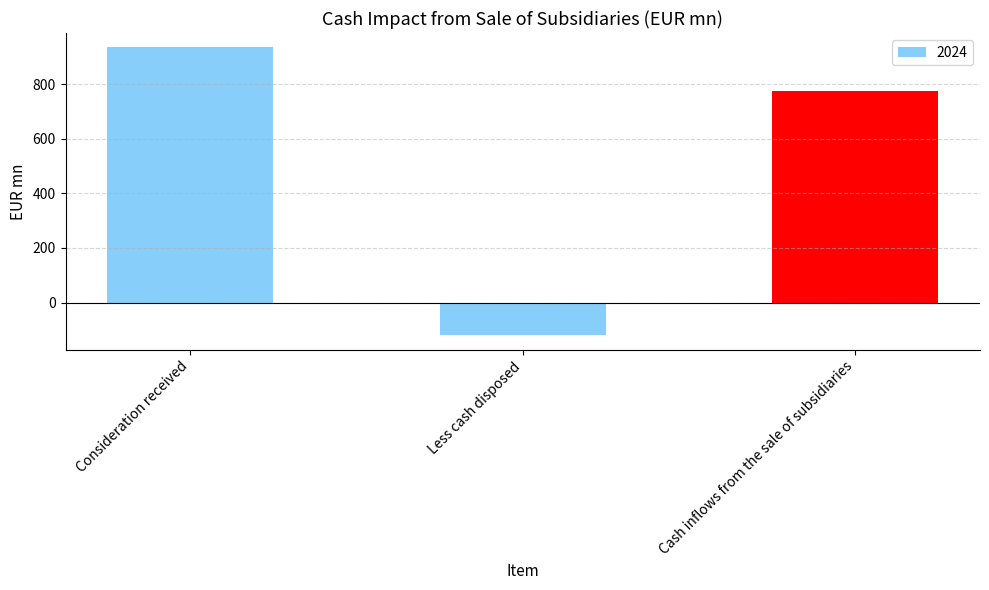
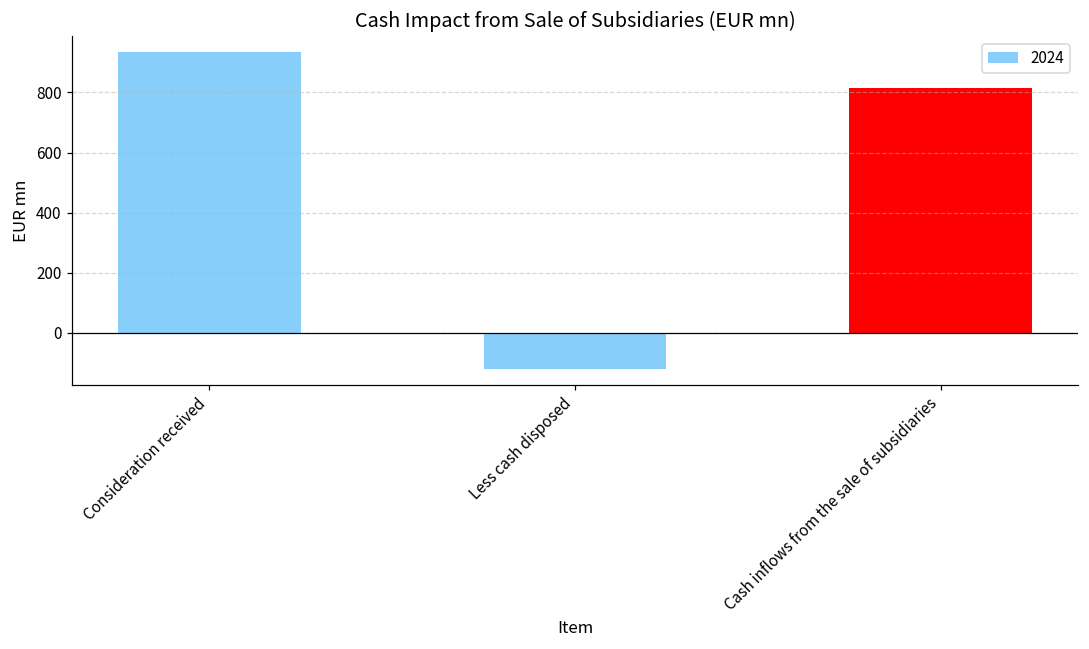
Cash inflows from the sale of subsidiaries: 770 -> 810
